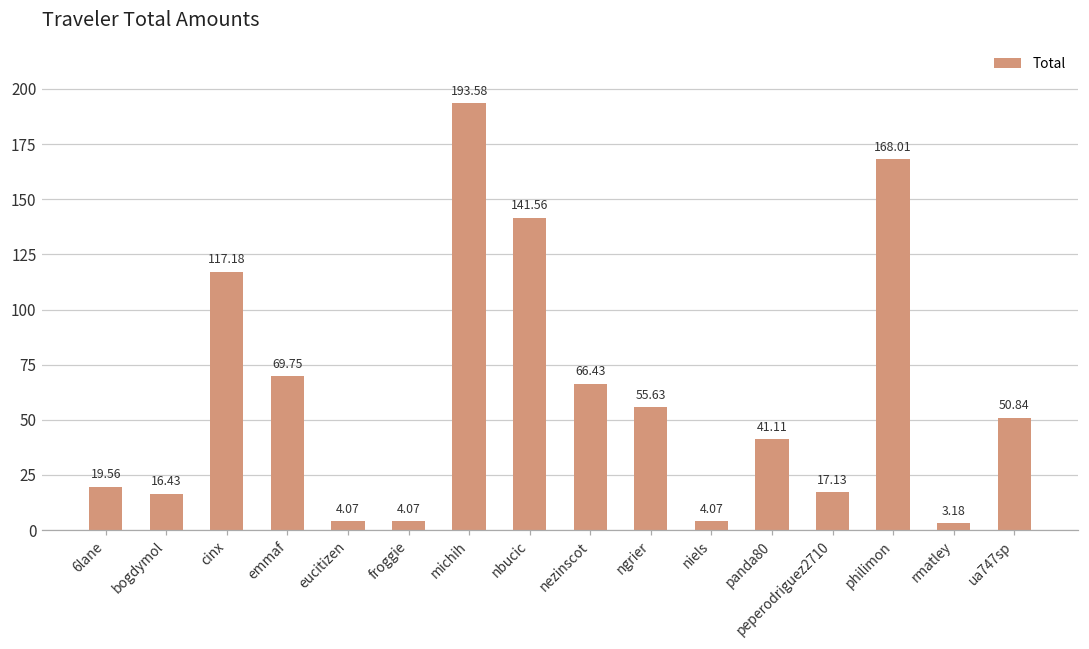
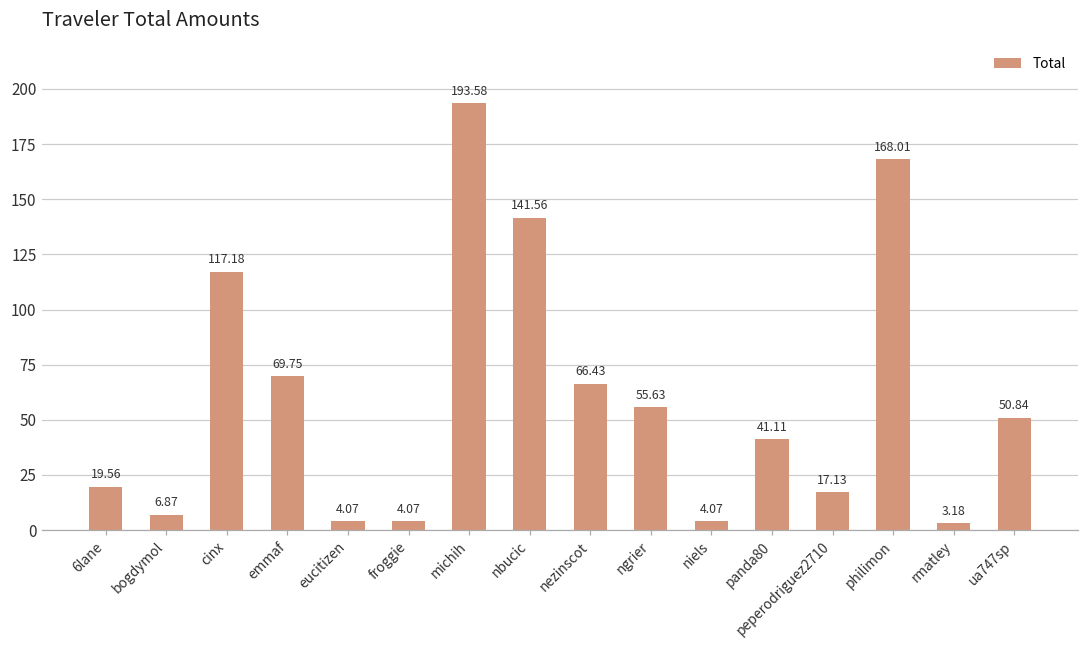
bogdymol: 16.43 -> 6.87
